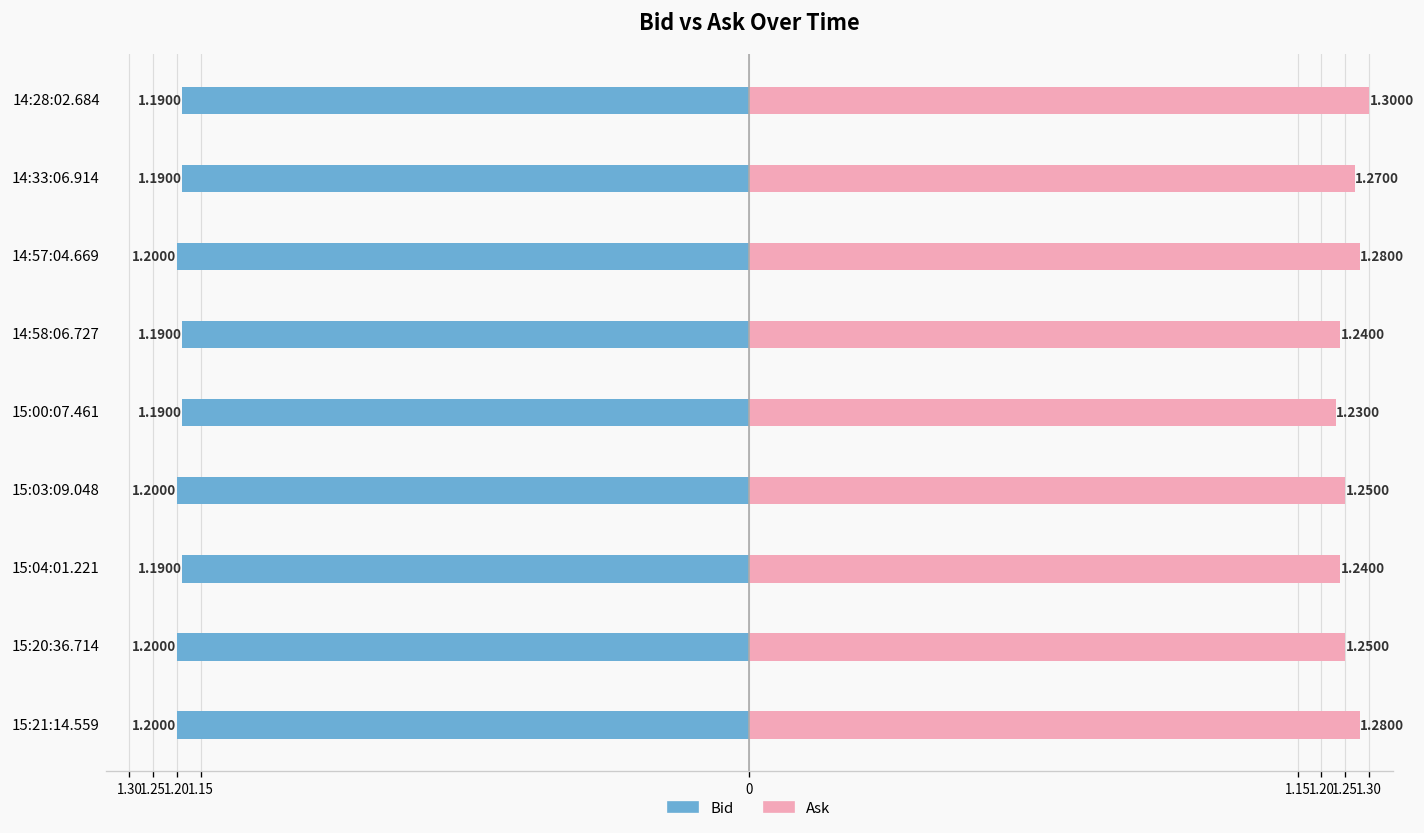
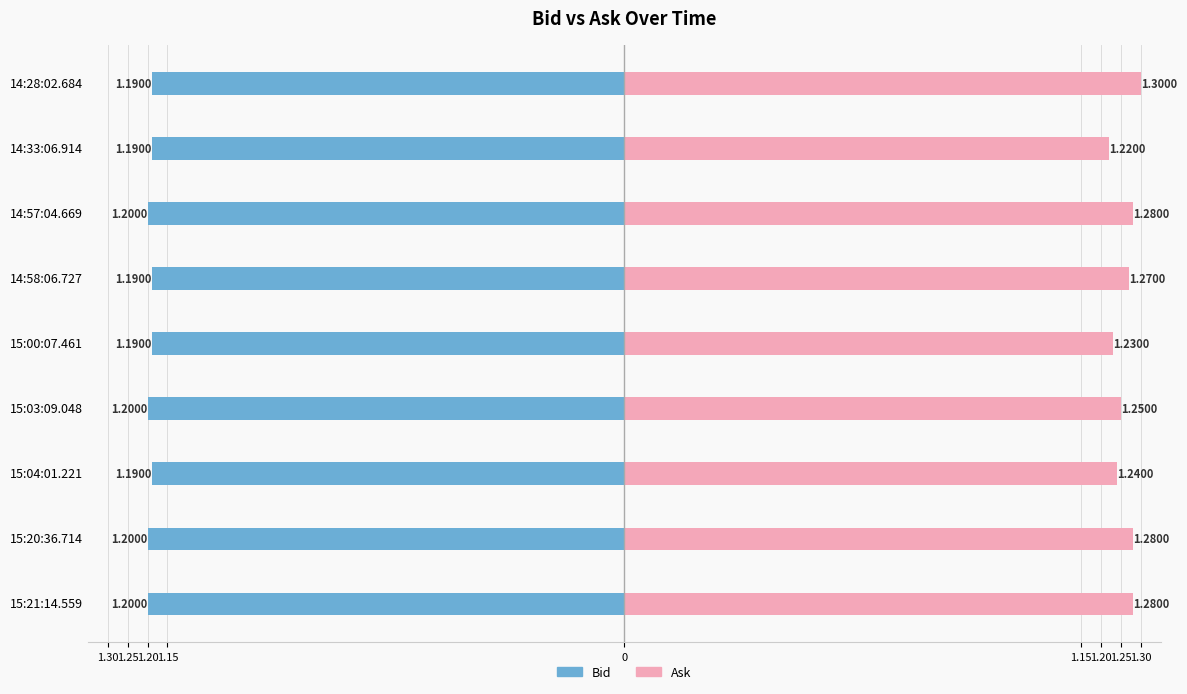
Ask, 14:33:06.914: 1.2700 -> 1.2200
Ask, 14:58:06.727: 1.2400 -> 1.2700
Ask, 15:20:36.714: 1.2500 -> 1.2800
